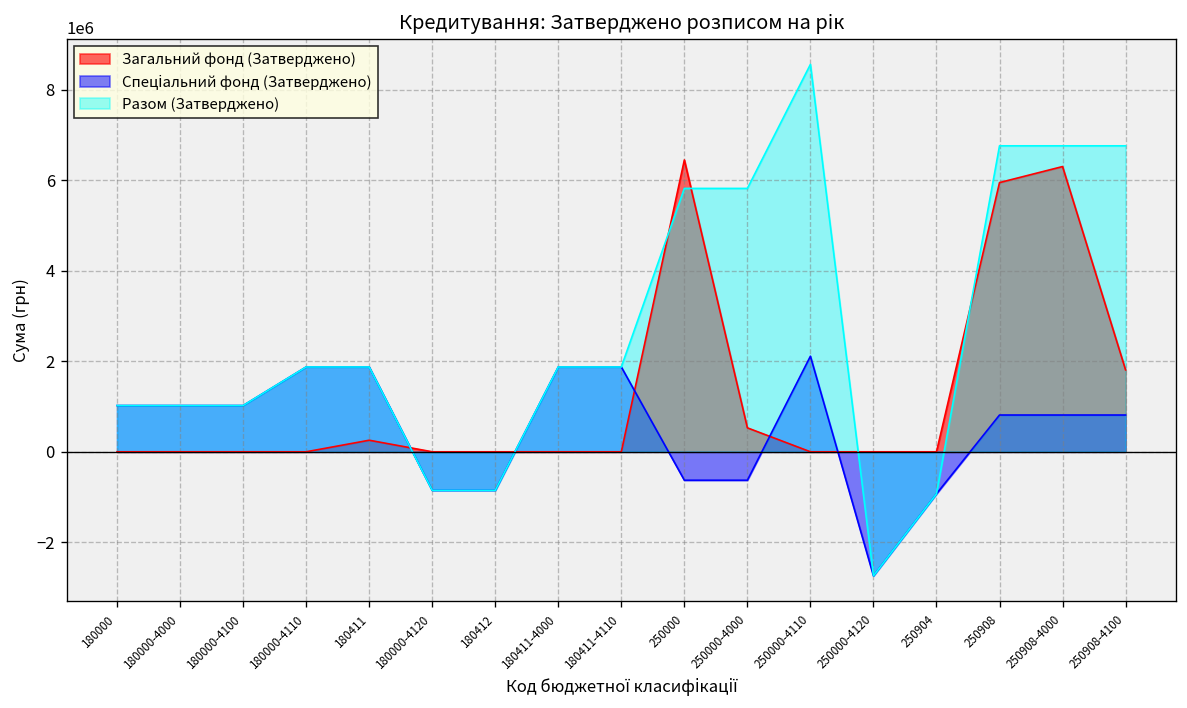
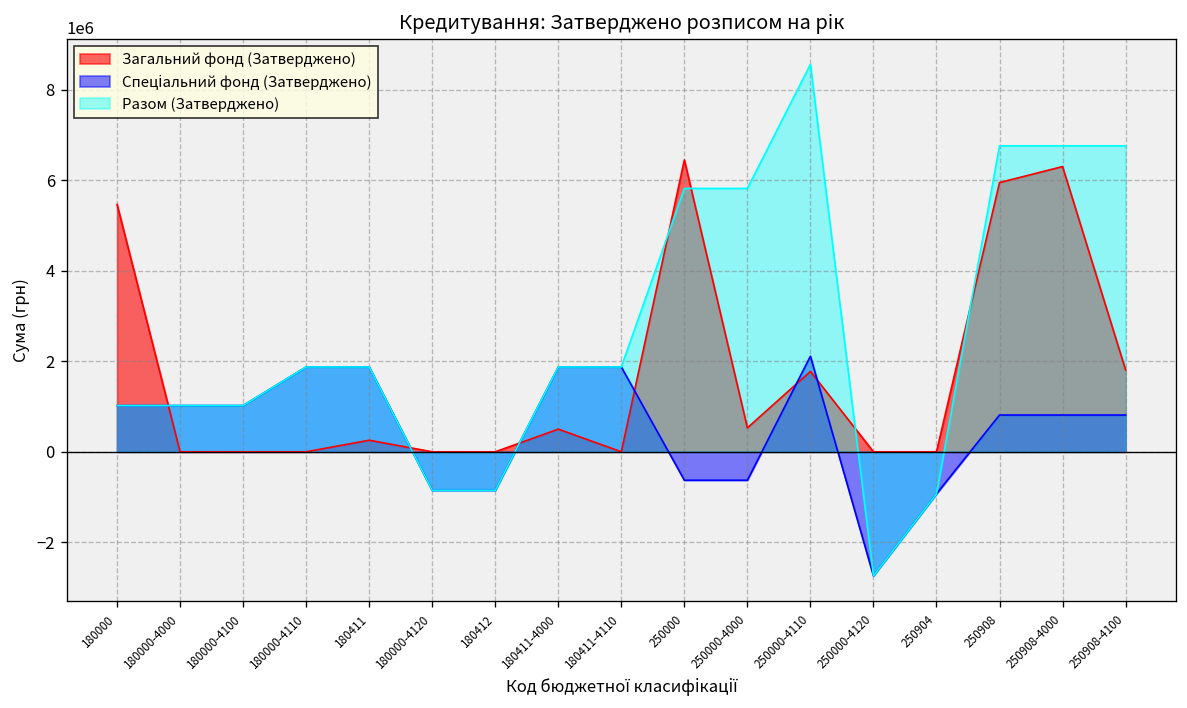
Загальний фонд (Затверджено), 180000: 0 -> 5500000
Загальний фонд (Затверджено), 180411-4000: 0 -> 500000
Загальний фонд (Затверджено), 250000-4110: 0 -> 1800000
